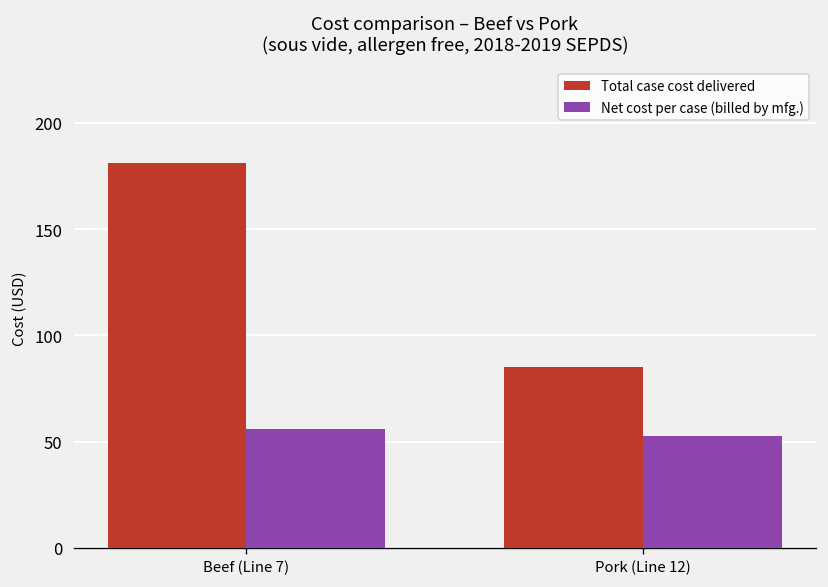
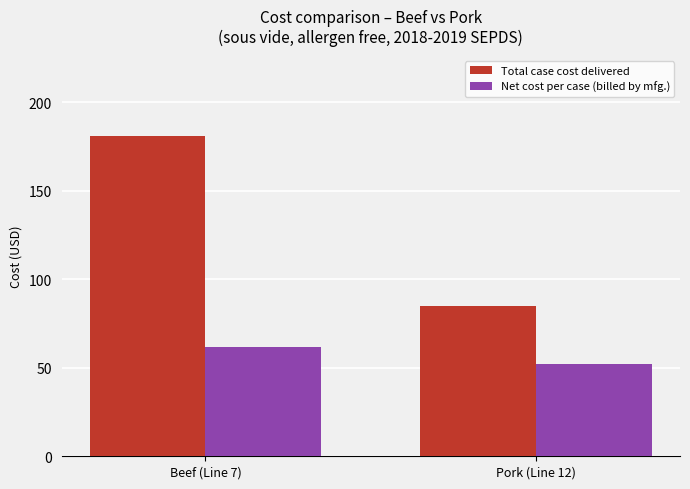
Net cost per case (billed by mfg.), Beef (Line 7): 56 -> 61
